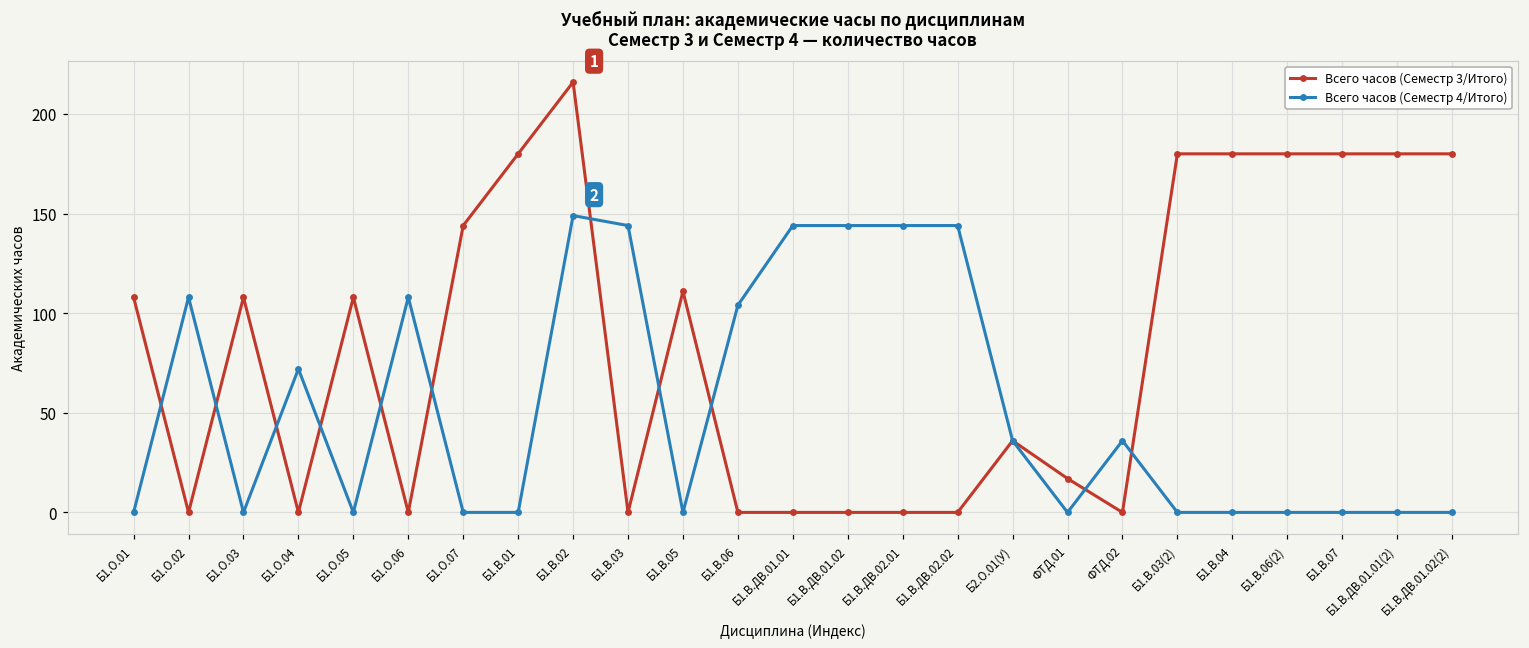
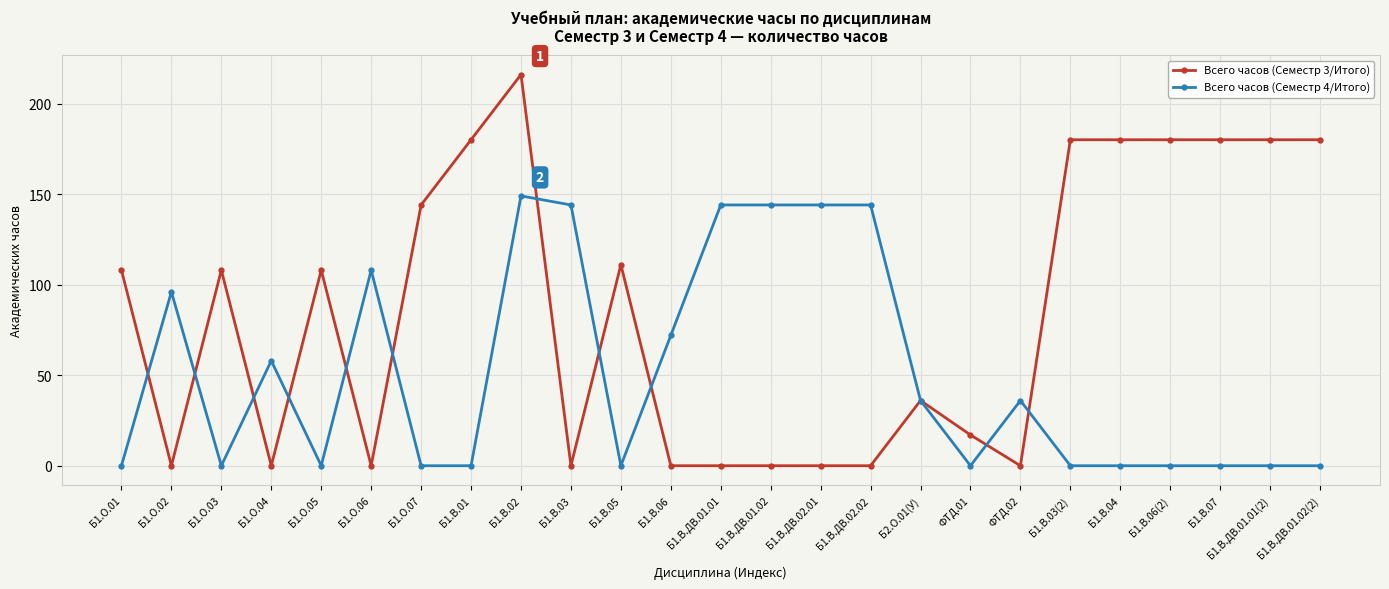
Всего часов (Семестр 4/Итого), Б1.О.02: 108 -> 96
Всего часов (Семестр 4/Итого), Б1.О.04: 72 -> 58
Всего часов (Семестр 4/Итого), Б1.В.06: 104 -> 72
